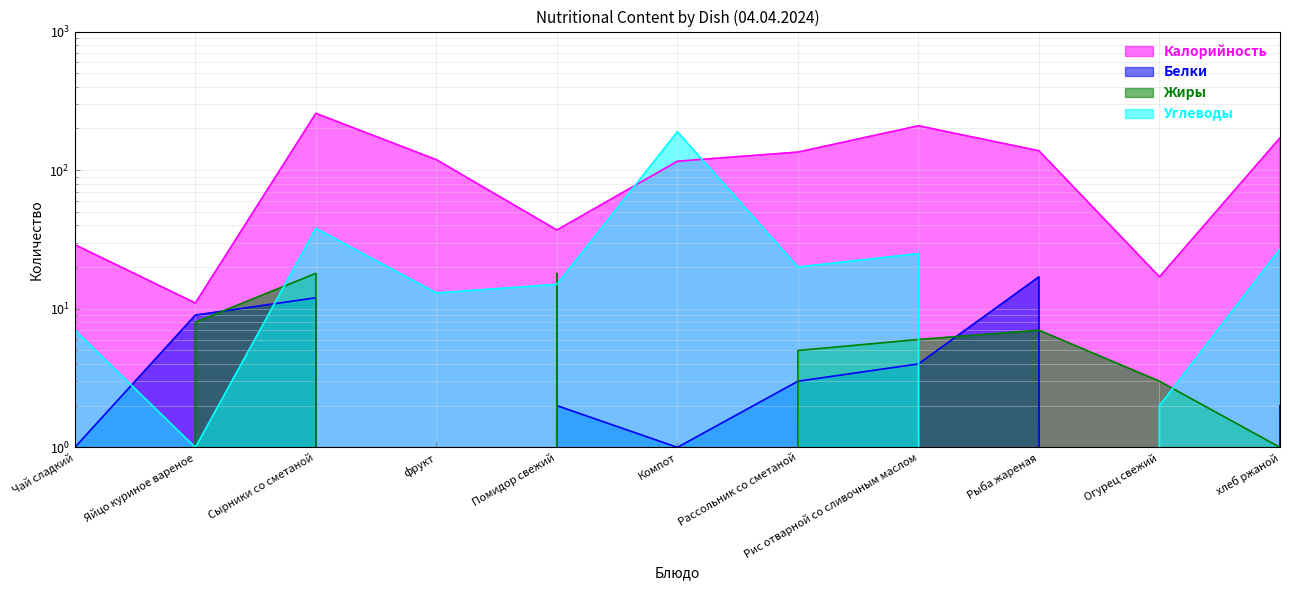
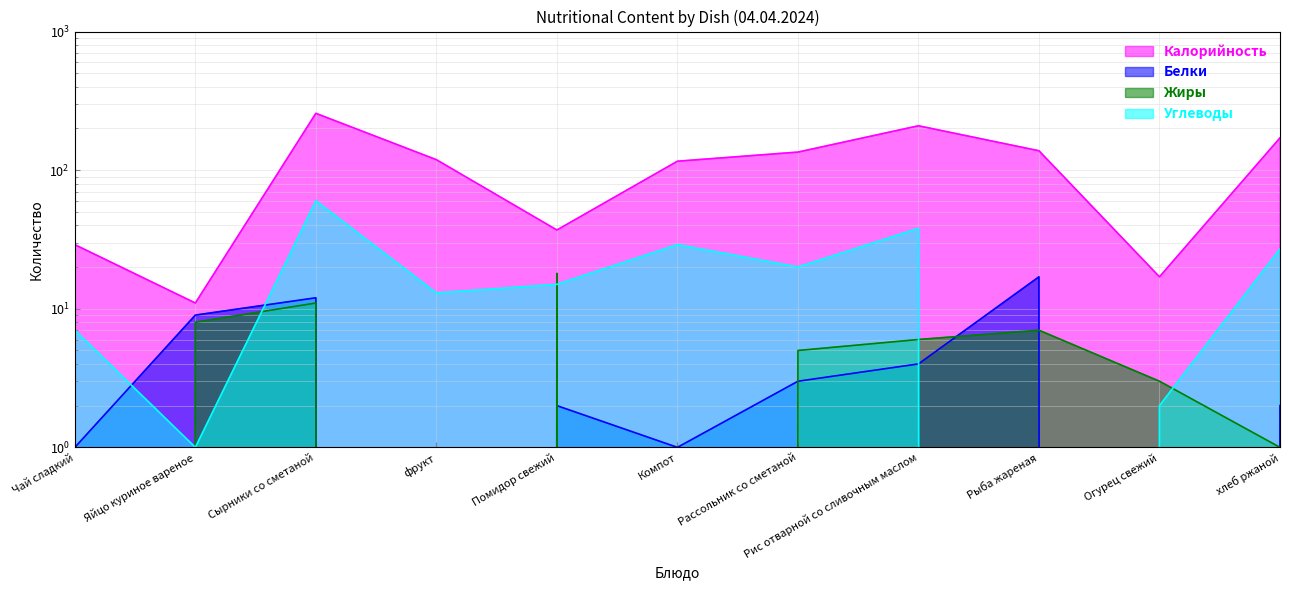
Жиры, Сырники со сметаной: 18 -> 11
Углеводы, Сырники со сметаной: 38 -> 60
Углеводы, Компот: 190 -> 29
Углеводы, Рис отварной со сливочным маслом: 25 -> 38
